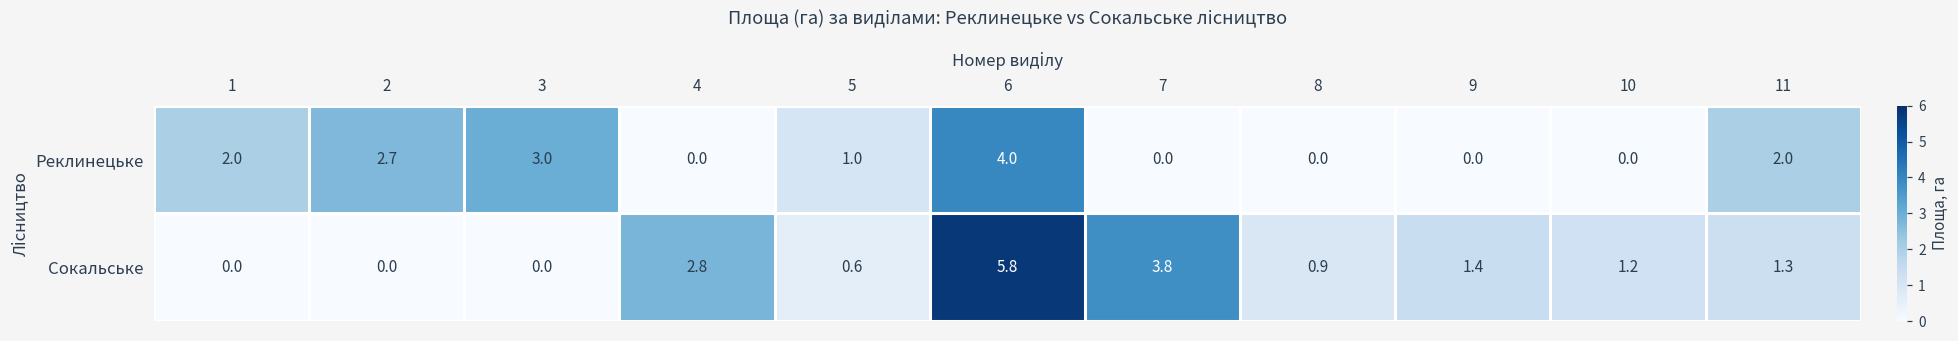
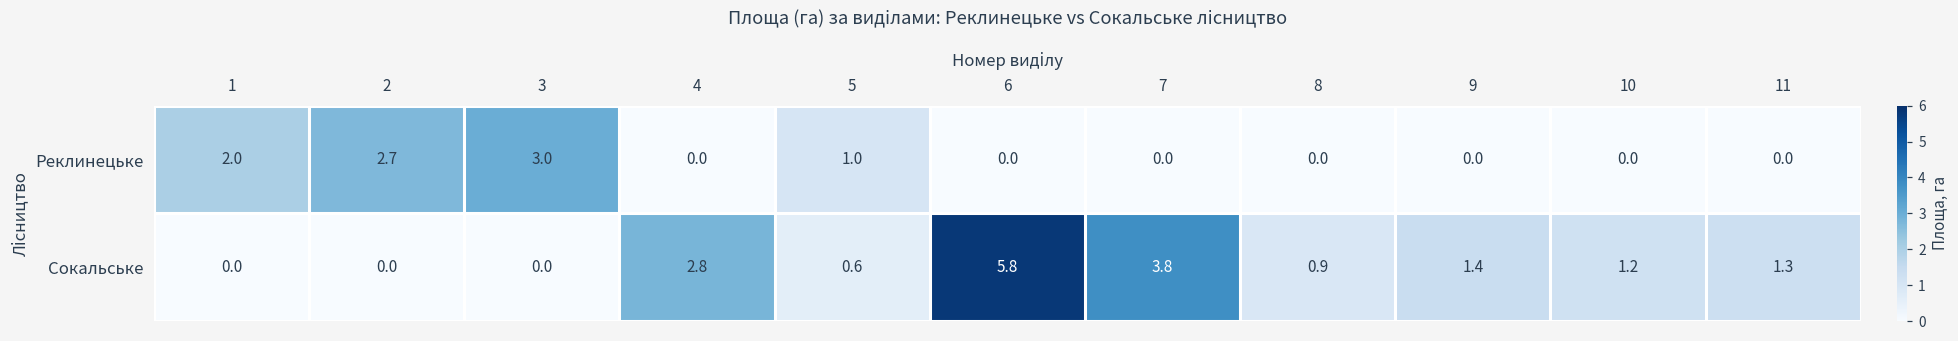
Реклинецьке, 6: 4.0 -> 0.0
Реклинецьке, 11: 2.0 -> 0.0
